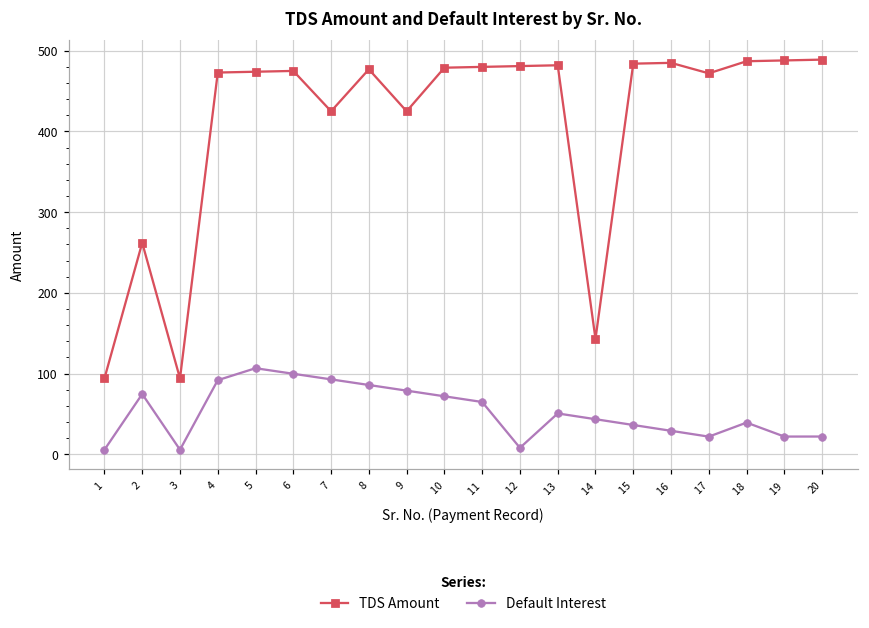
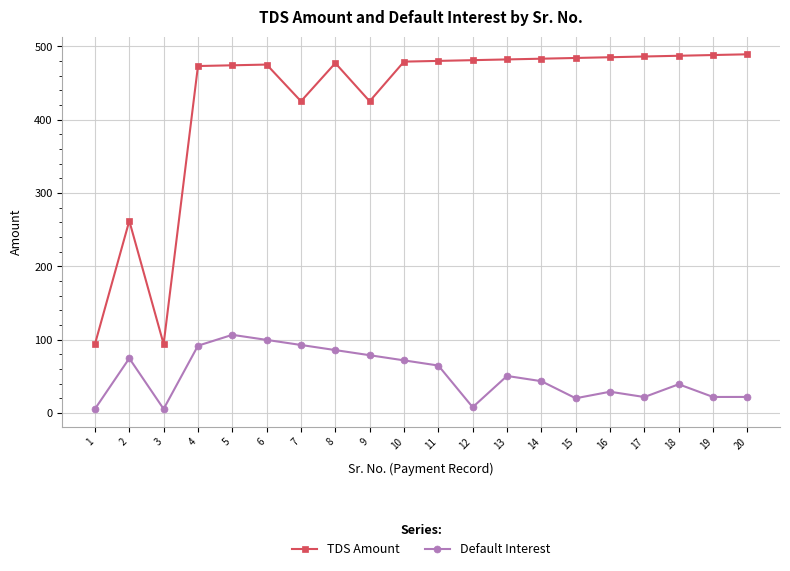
TDS Amount, 14: 140 -> 480
Default Interest, 15: 40 -> 20
TDS Amount, 17: 470 -> 490
